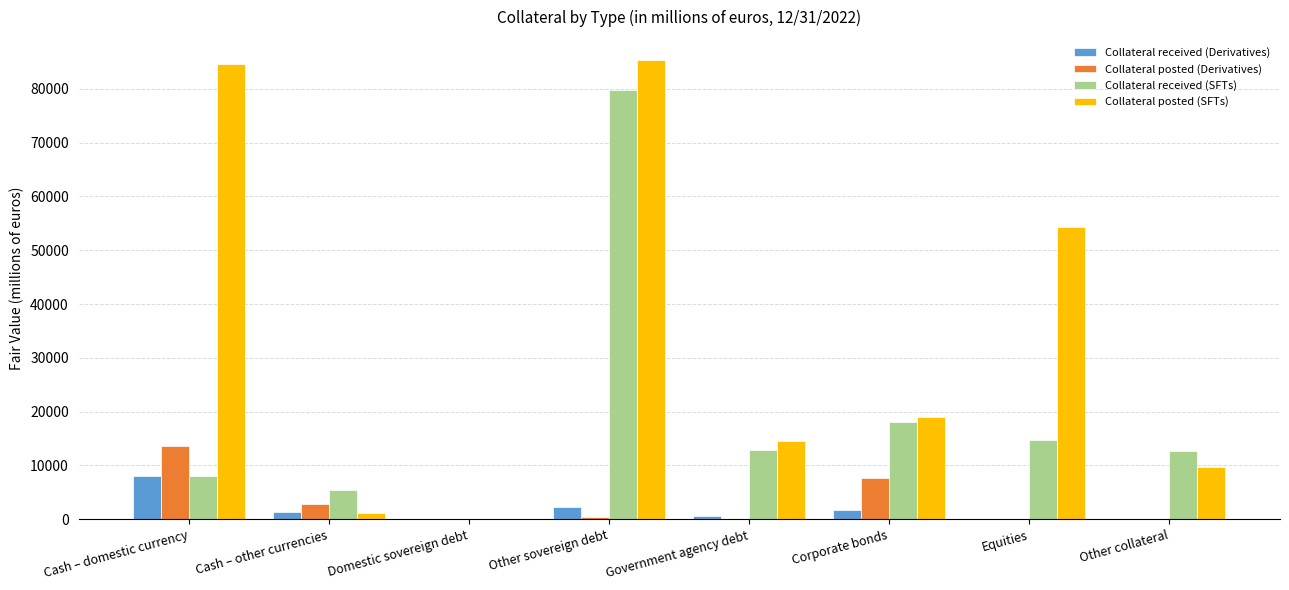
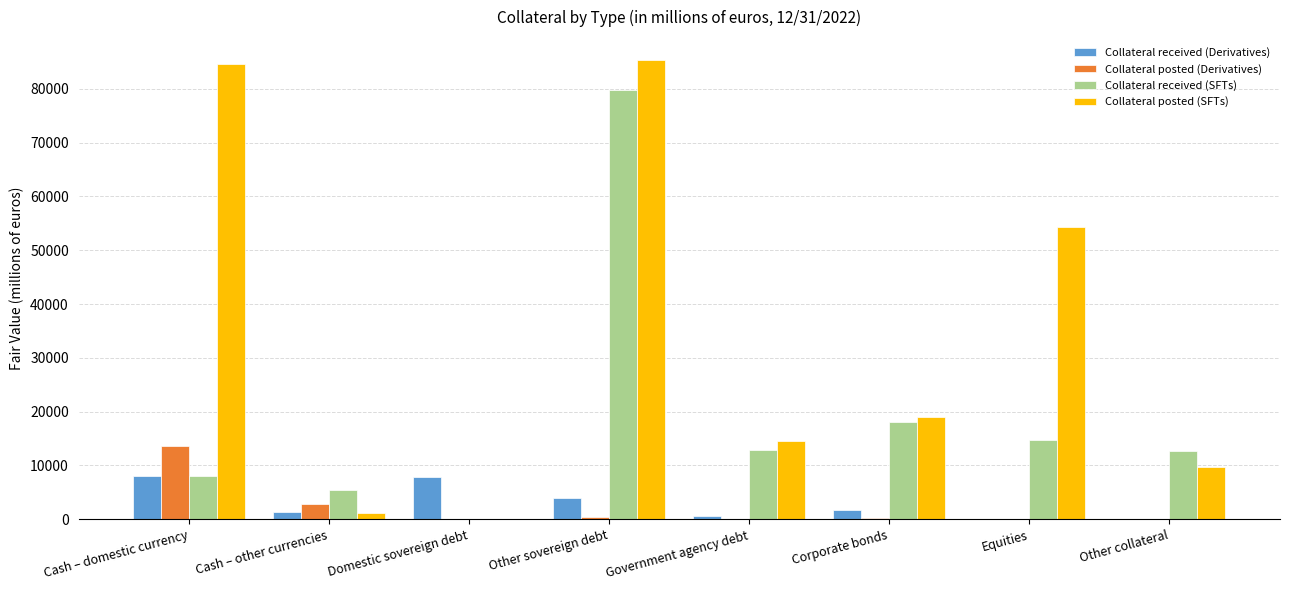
Collateral received (Derivatives), Domestic sovereign debt: 0 -> 8000
Collateral received (Derivatives), Other sovereign debt: 2000 -> 4000
Collateral posted (Derivatives), Corporate bonds: 8000 -> 0
